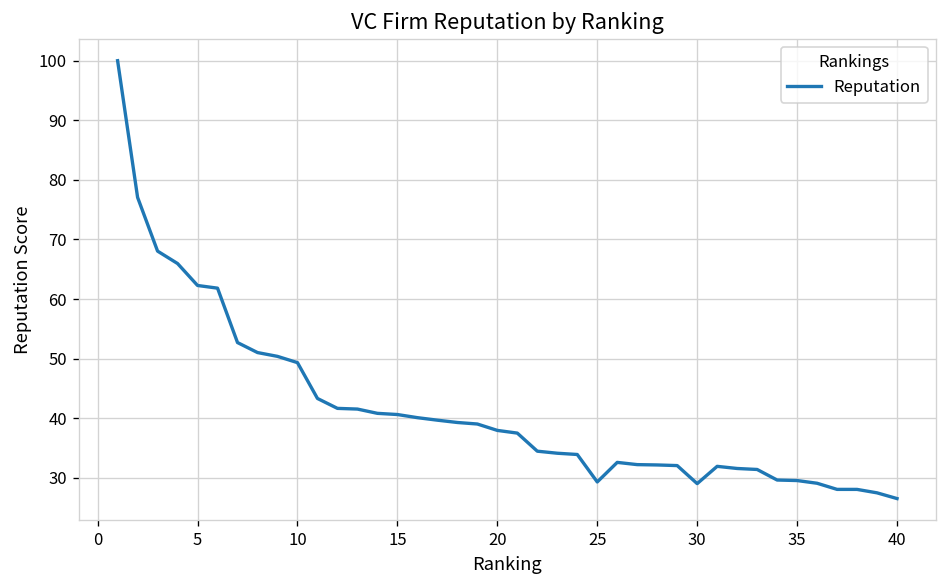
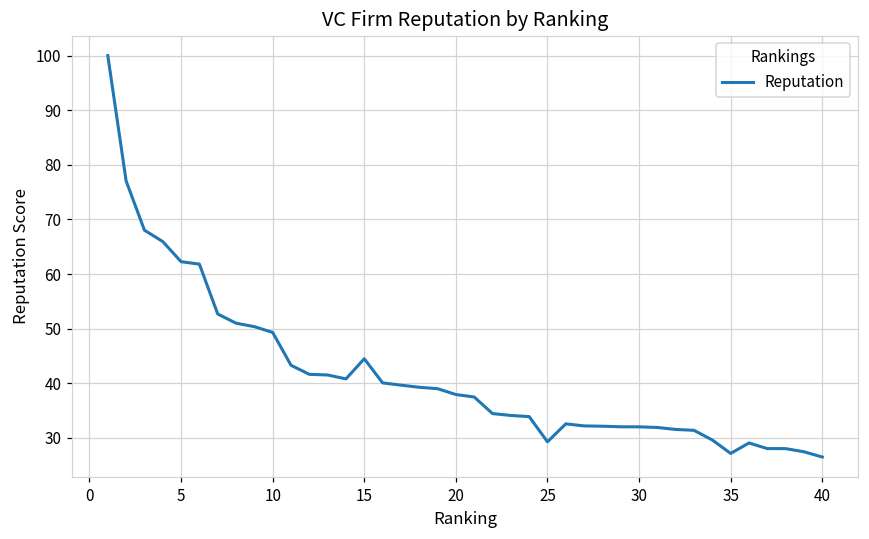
15: 41 -> 45
30: 29 -> 32
35: 30 -> 27
